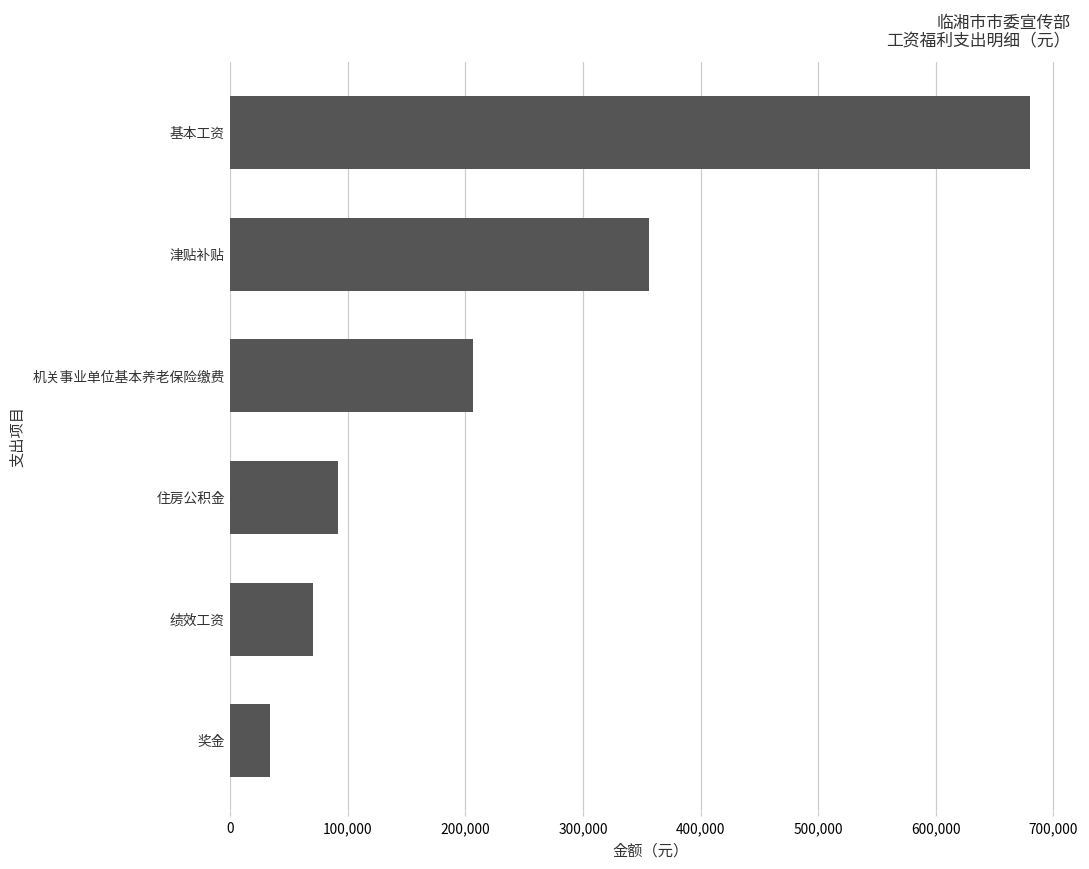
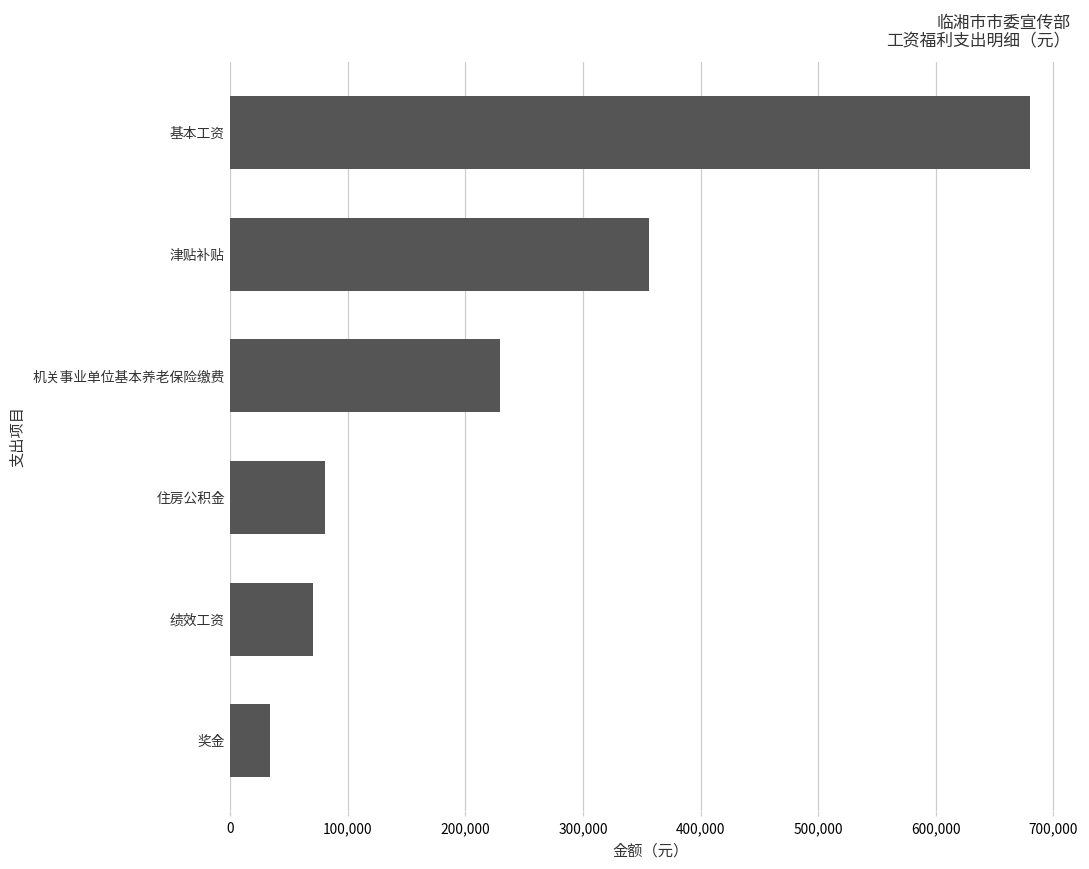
机关事业单位基本养老保险缴费: 207,000 -> 230,000
住房公积金: 92,000 -> 80,000
